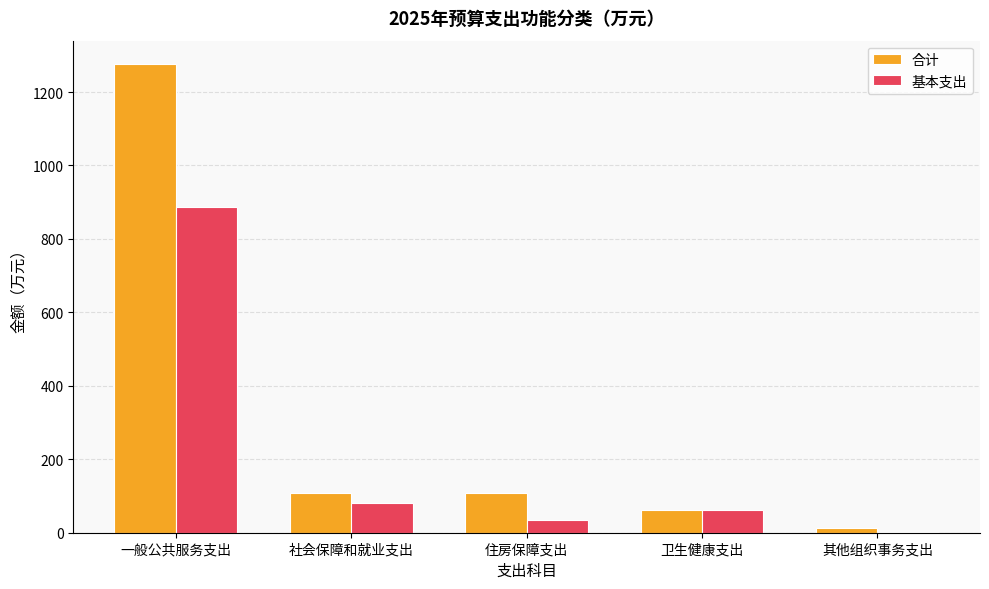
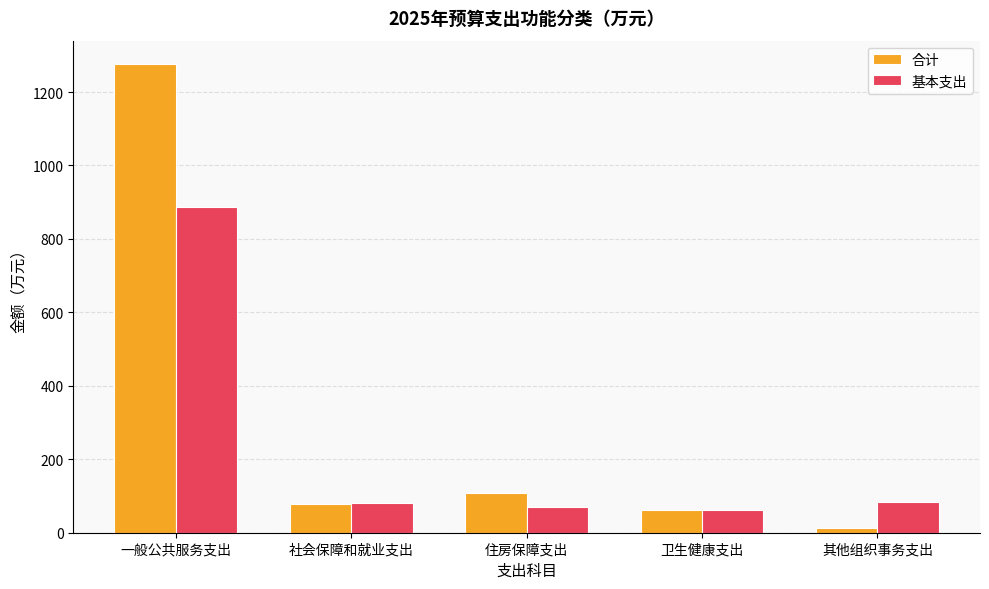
合计, 社会保障和就业支出: 110 -> 80
基本支出, 住房保障支出: 40 -> 70
基本支出, 其他组织事务支出: 0 -> 80
